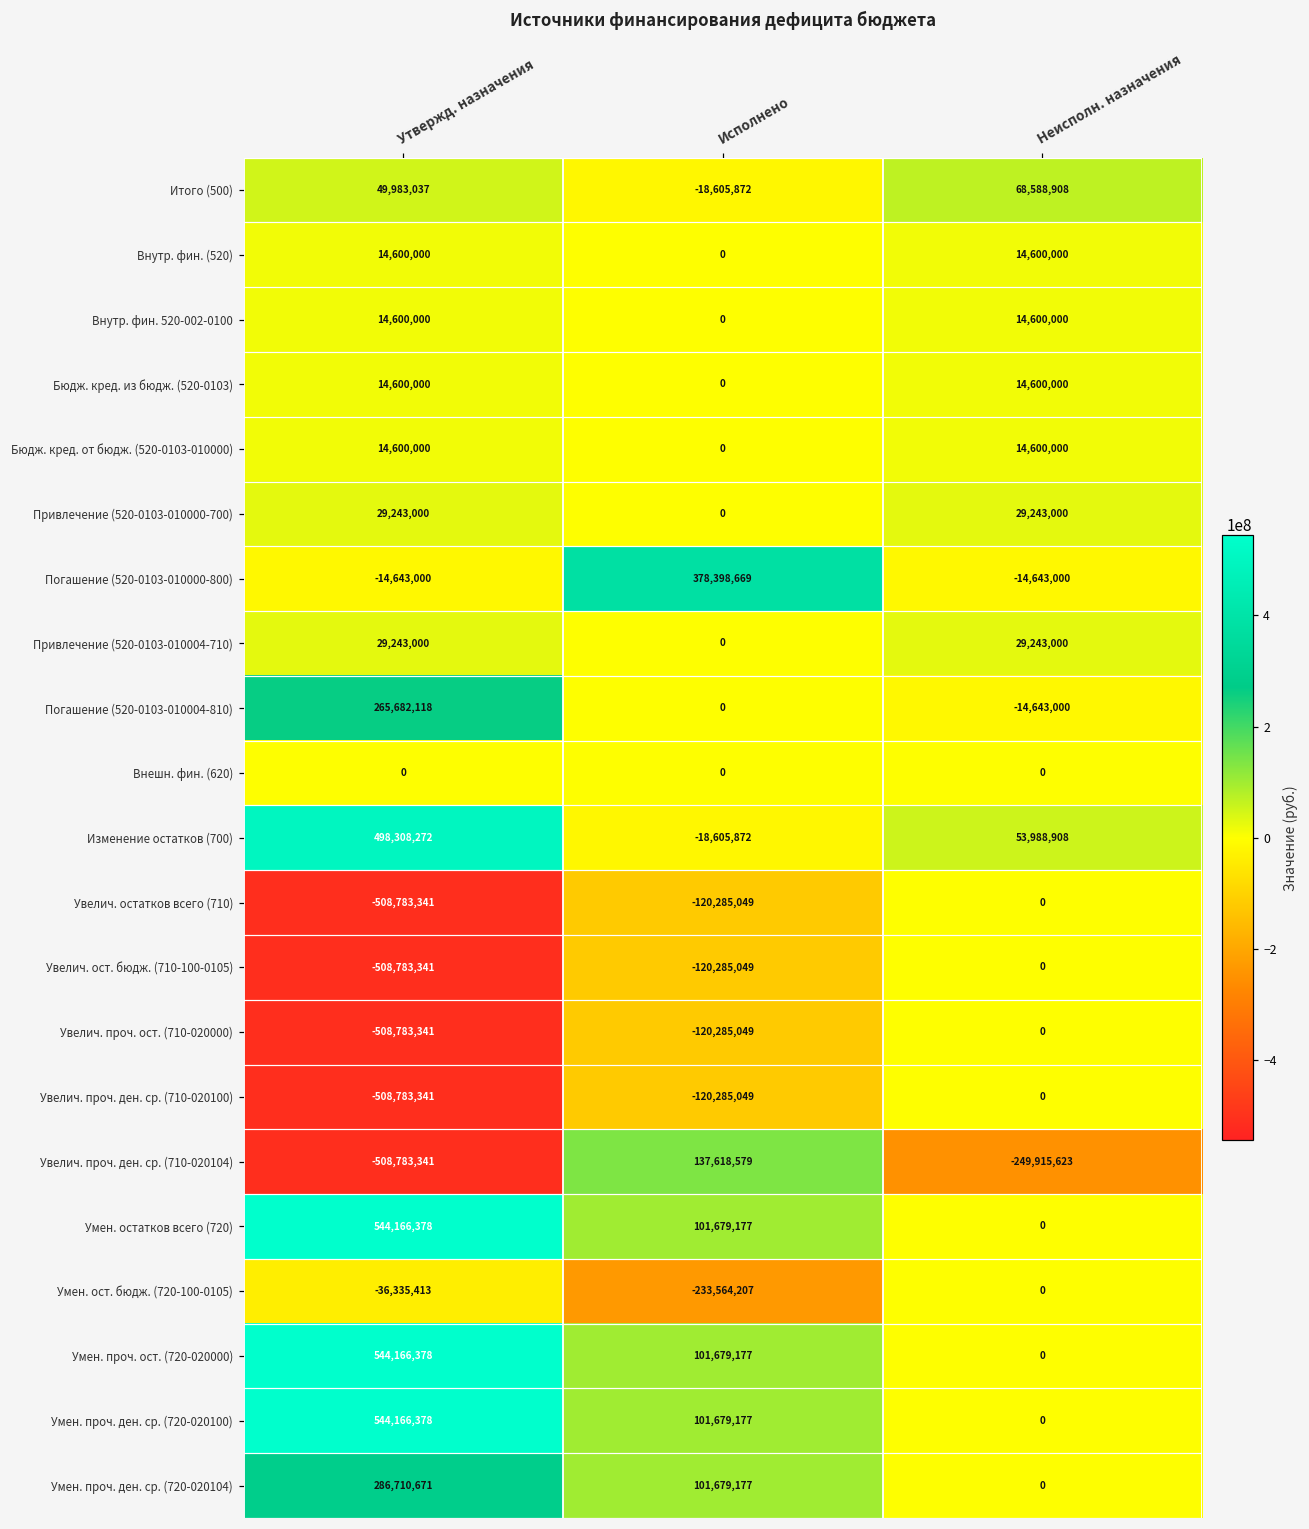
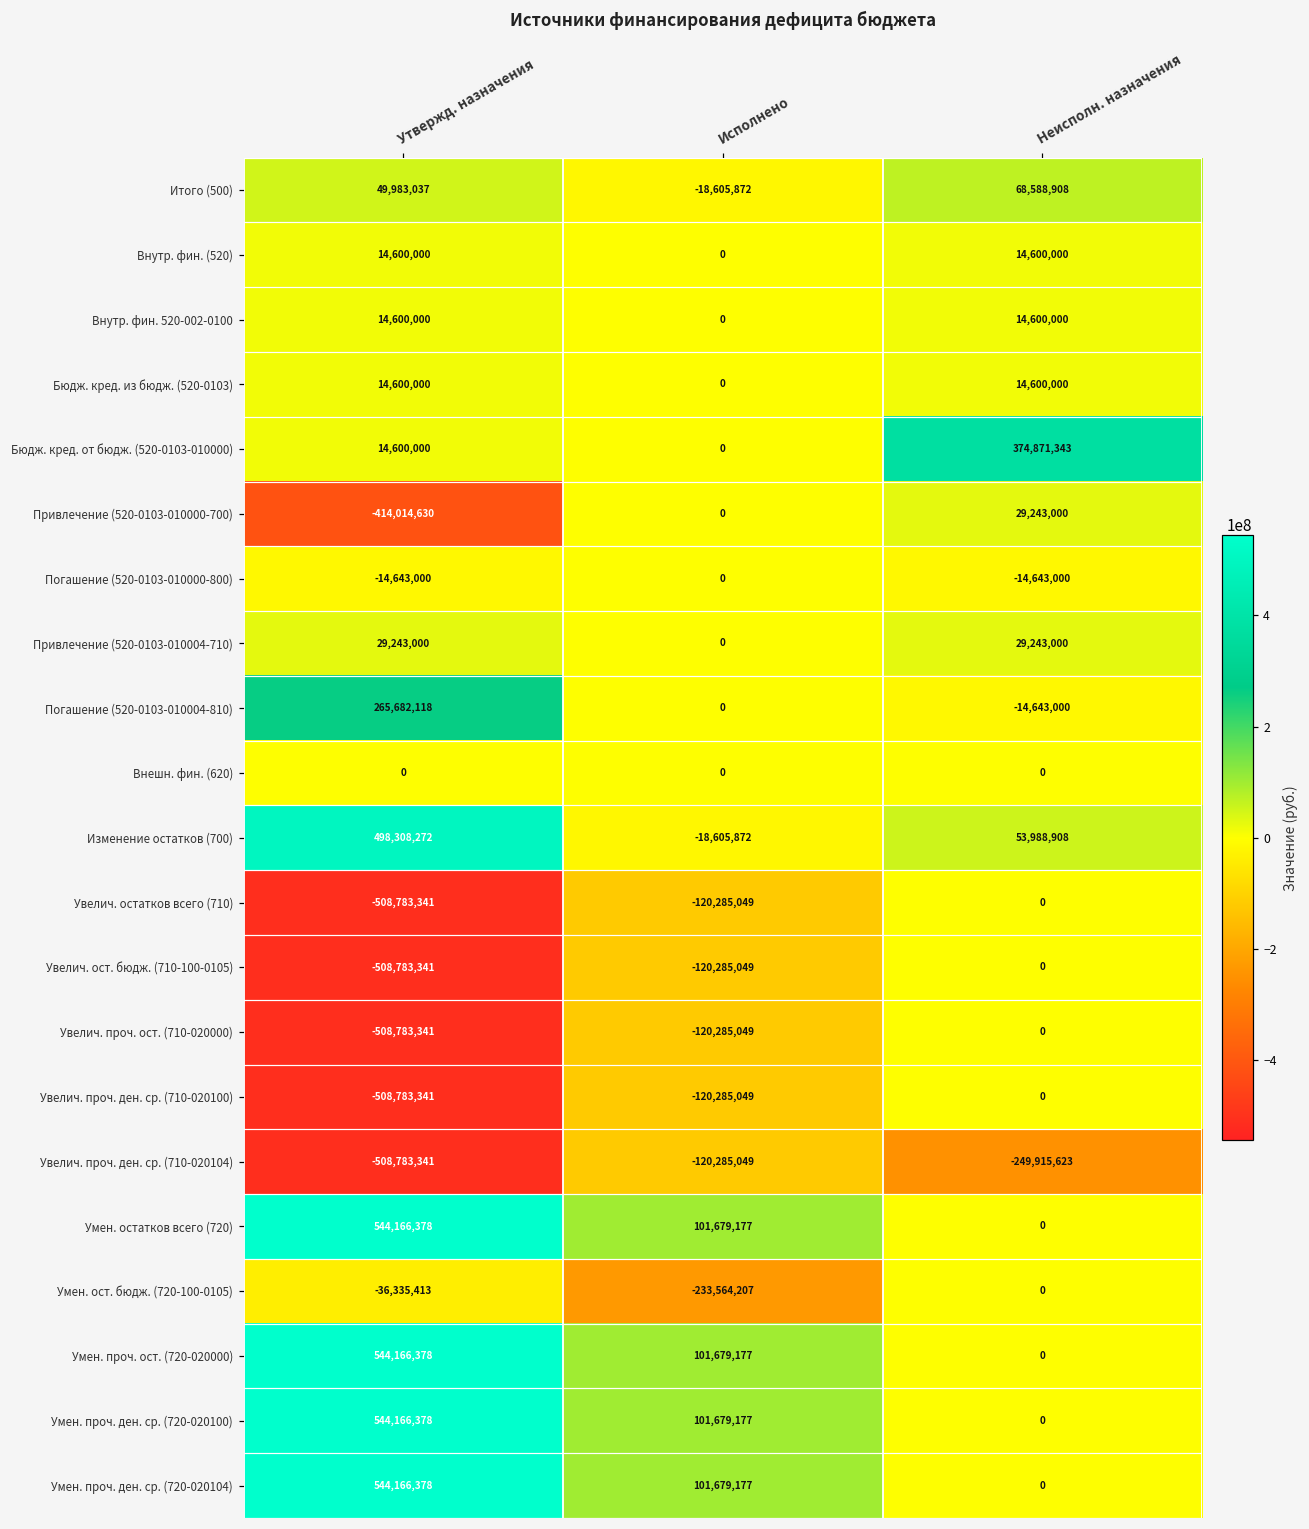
Бюдж. кред. от бюдж. (520-0103-010000), Неисполн. назначения: 14,600,000 -> 374,871,343
Привлечение (520-0103-010000-700), Утвержд. назначения: 29,243,000 -> -414,014,630
Погашение (520-0103-010000-800), Исполнено: 378,398,669 -> 0
Увелич. проч. ден. ср. (710-020104), Исполнено: 137,618,579 -> -120,285,049
Умен. проч. ден. ср. (720-020104), Утвержд. назначения: 286,710,671 -> 544,166,378
